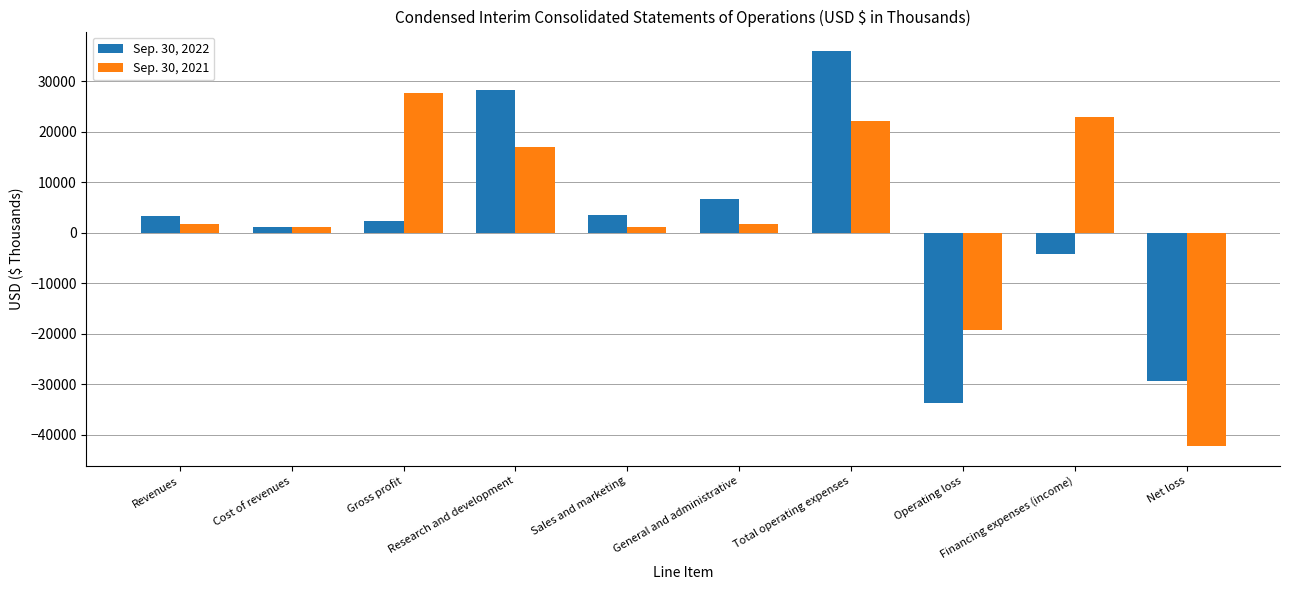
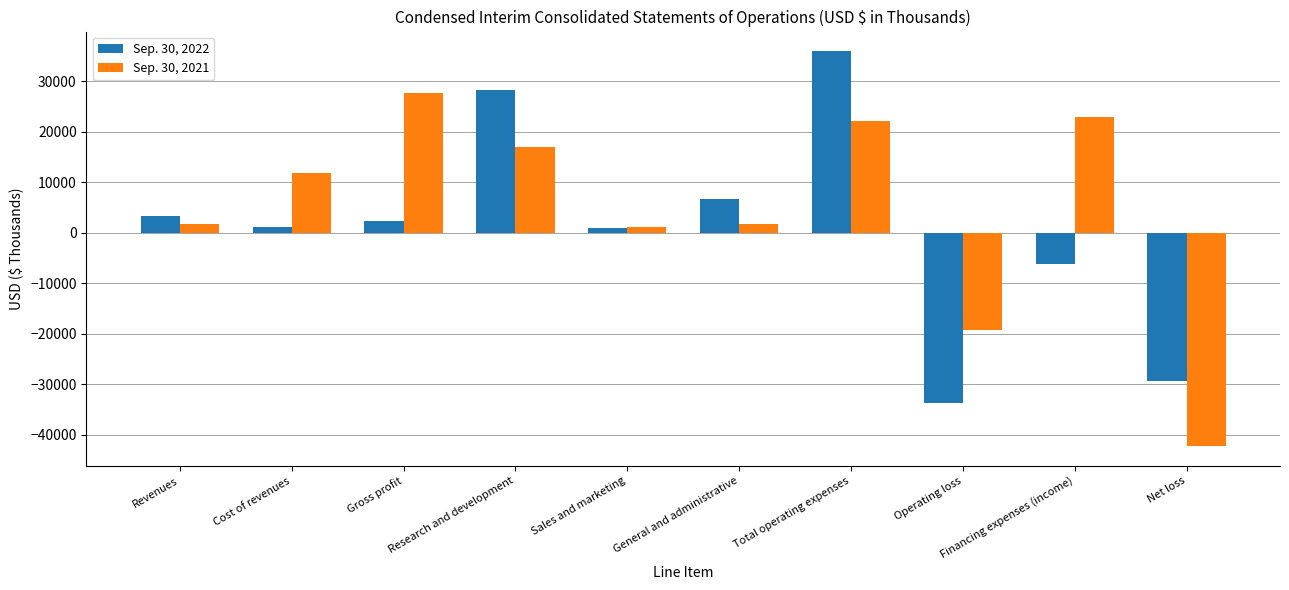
Sep. 30, 2021, Cost of revenues: 1000 -> 12000
Sep. 30, 2022, Sales and marketing: 3000 -> 1000
Sep. 30, 2022, Financing expenses (income): -4000 -> -6000
